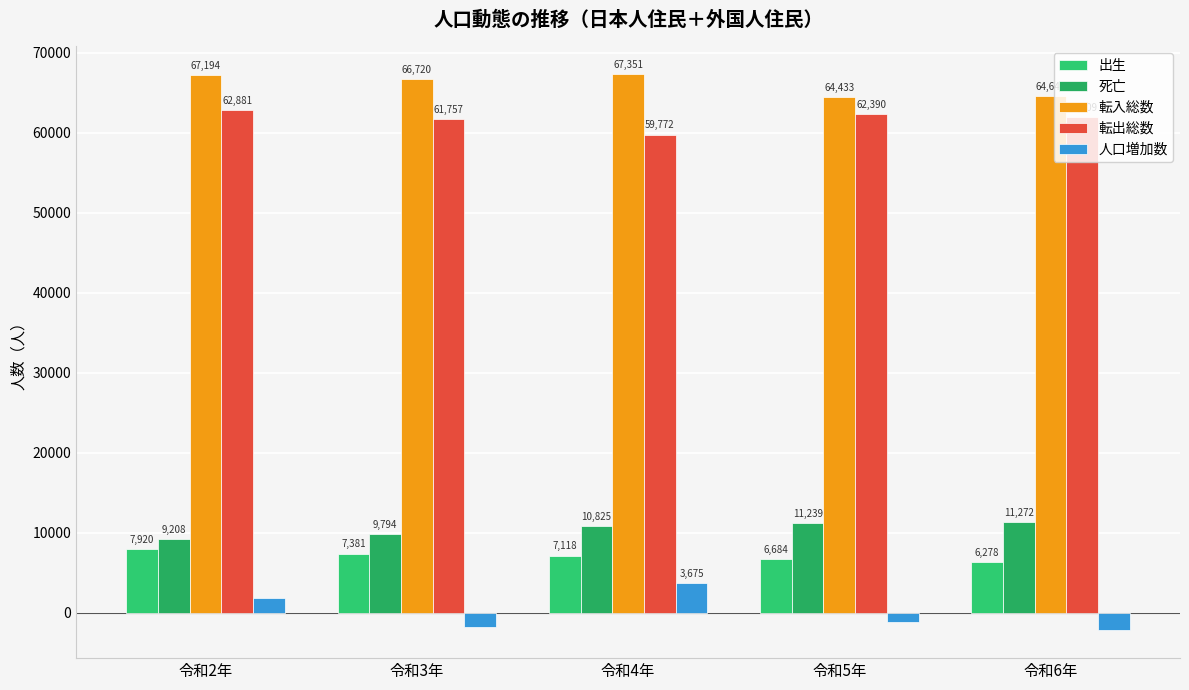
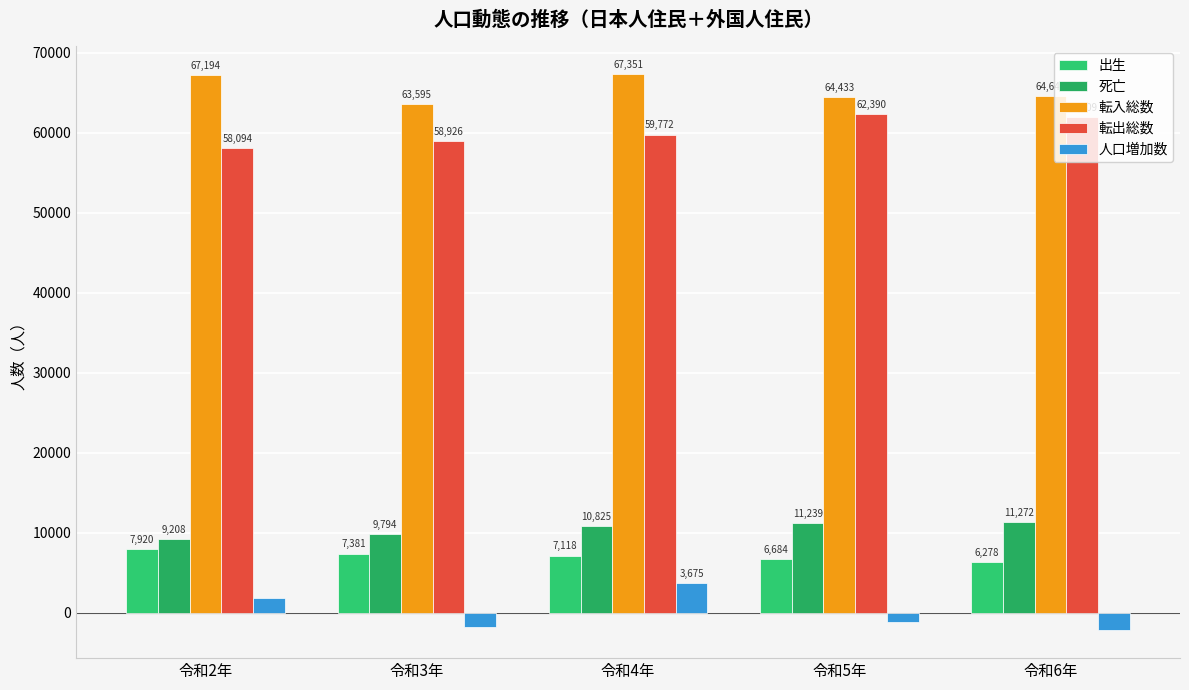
転出総数, 令和2年: 62,881 -> 58,094
転入総数, 令和3年: 66,720 -> 63,595
転出総数, 令和3年: 61,757 -> 58,926
